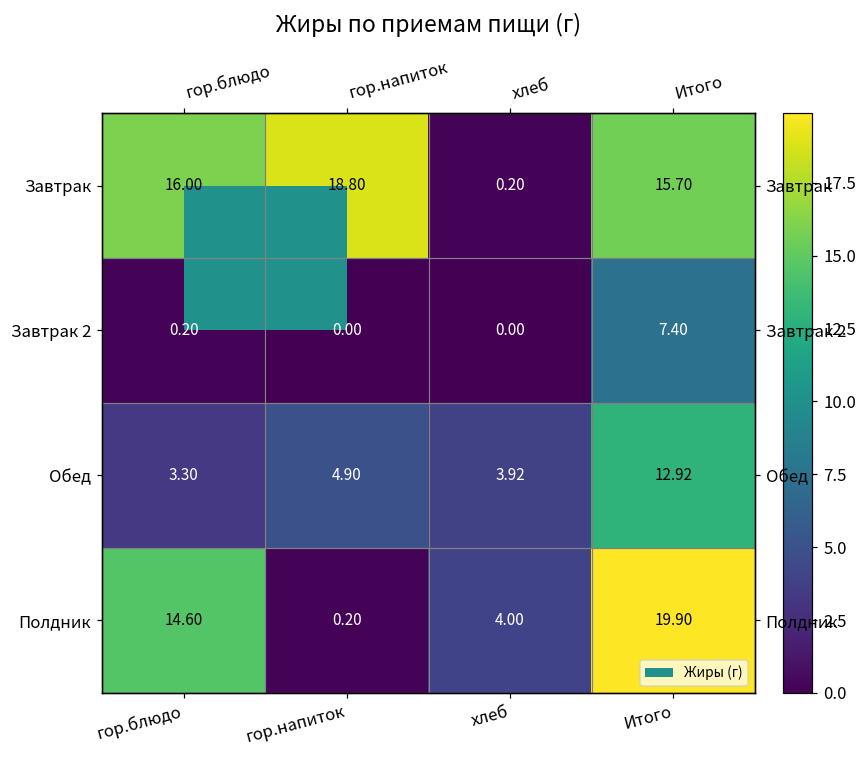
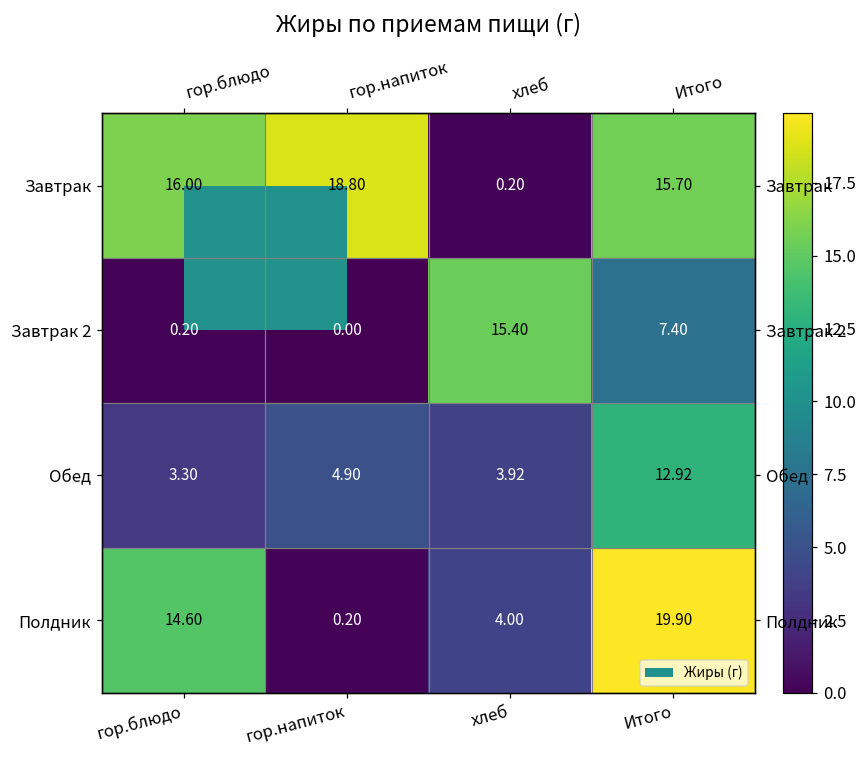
Завтрак 2, хлеб: 0.00 -> 15.40
